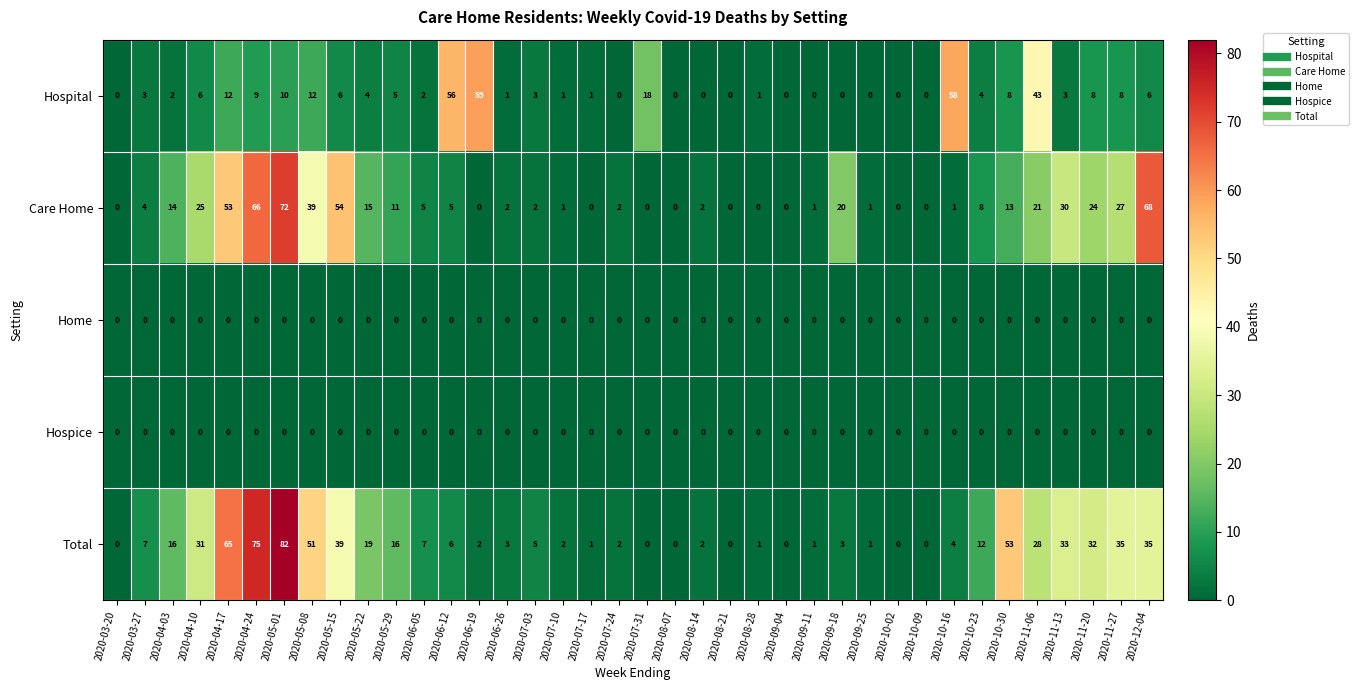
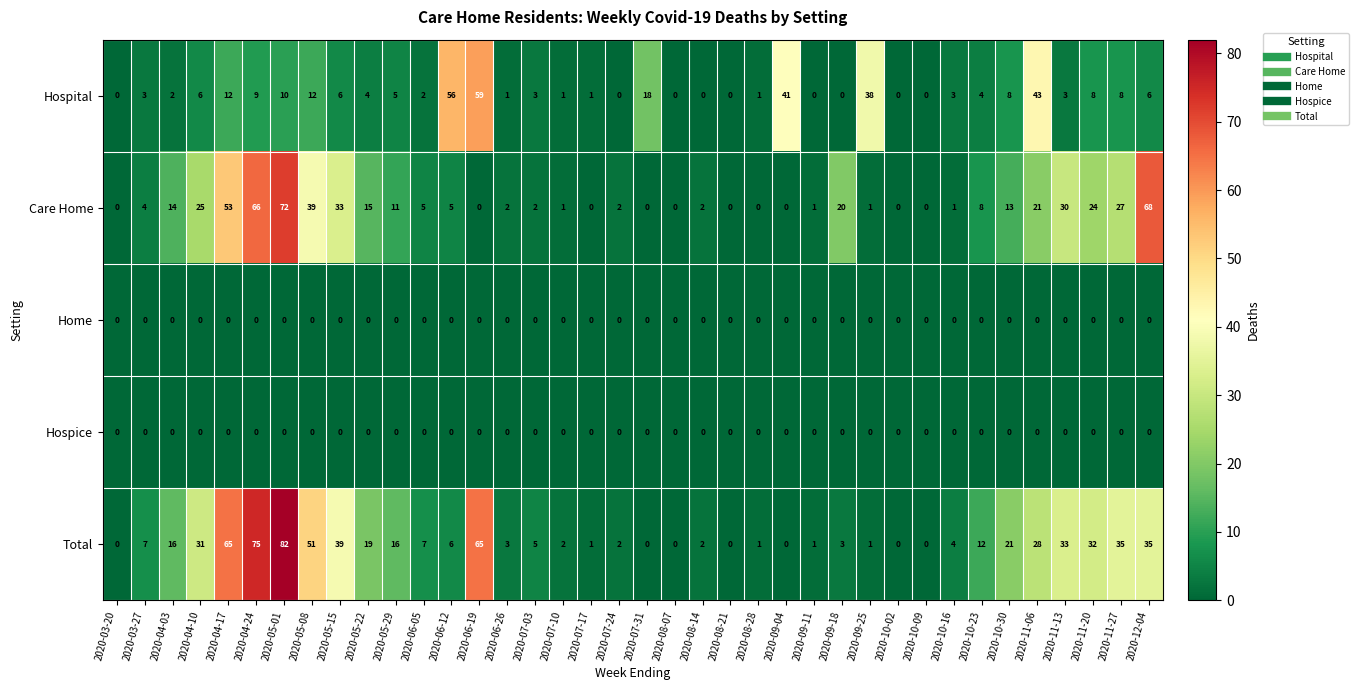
Hospital, 2020-09-04: 0 -> 41
Hospital, 2020-09-25: 0 -> 38
Hospital, 2020-10-16: 58 -> 3
Care Home, 2020-05-15: 54 -> 33
Total, 2020-06-19: 2 -> 65
Total, 2020-10-30: 53 -> 21
